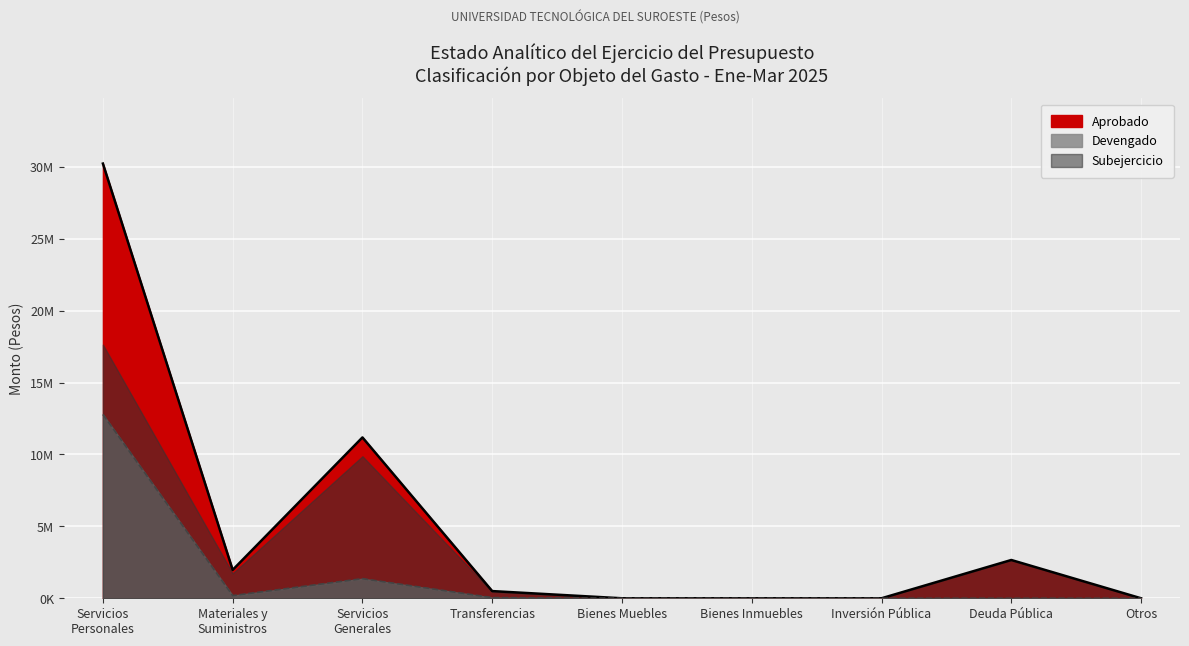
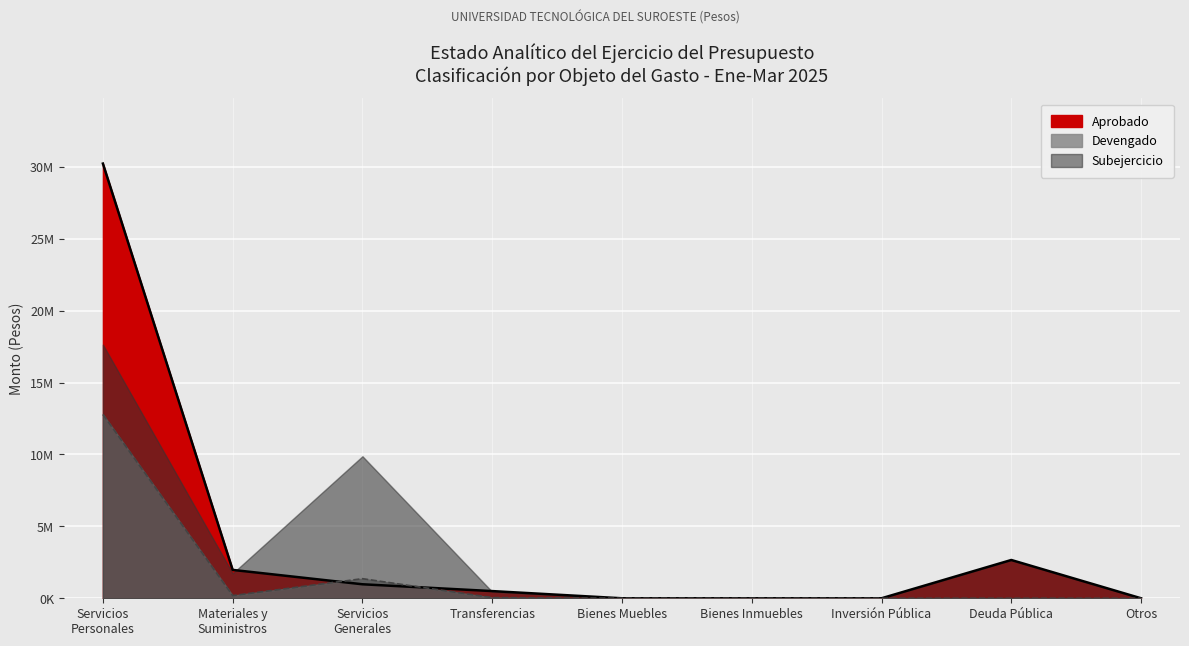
Aprobado, Servicios Generales: 11200000 -> 1000000
